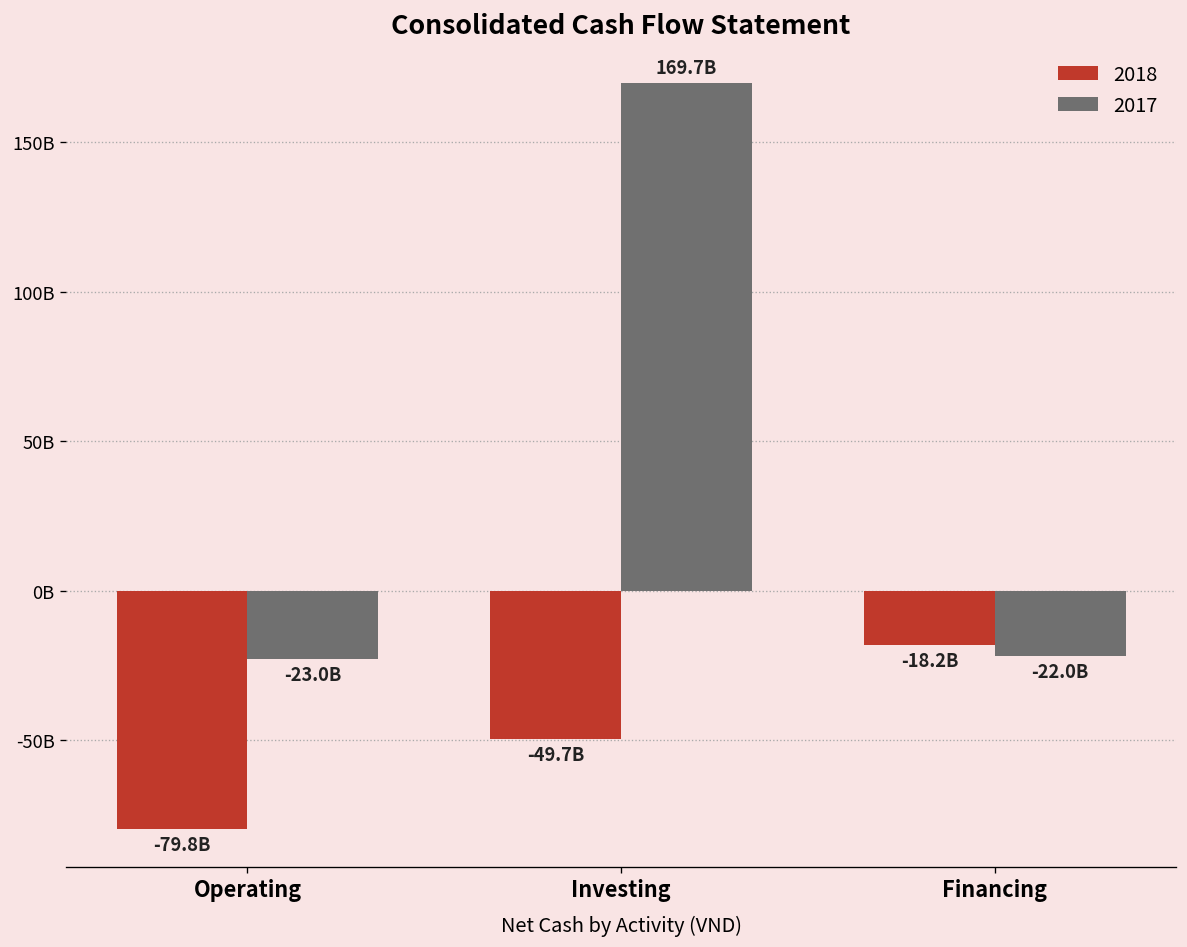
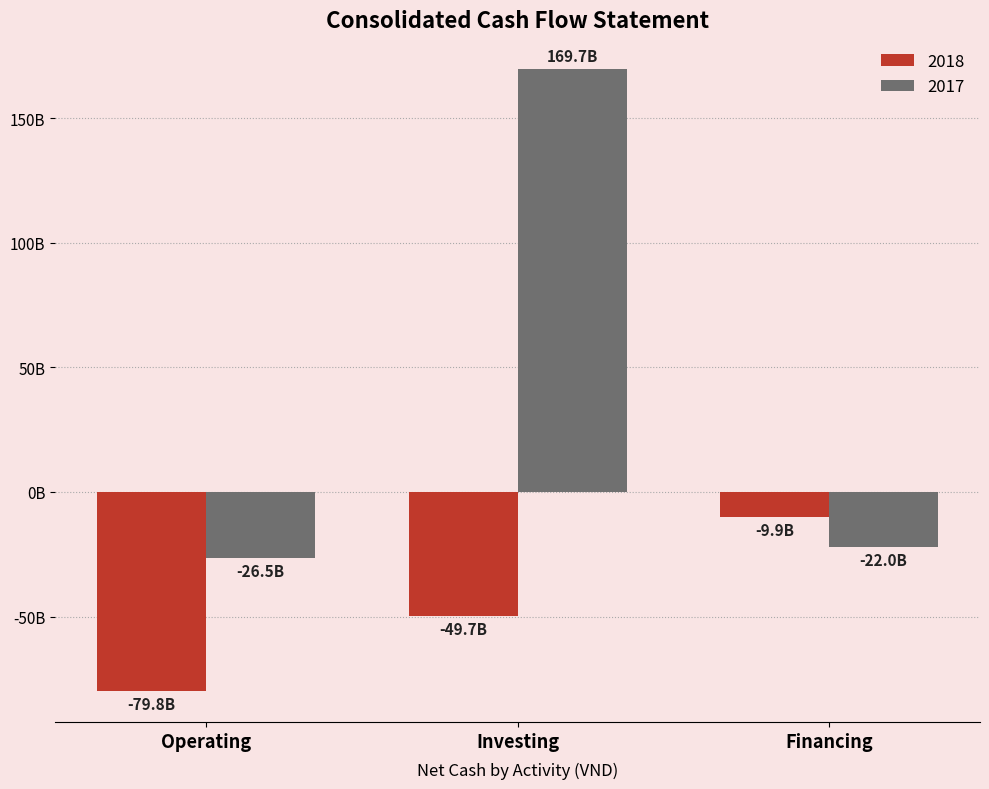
2017, Operating: -23.0B -> -26.5B
2018, Financing: -18.2B -> -9.9B
